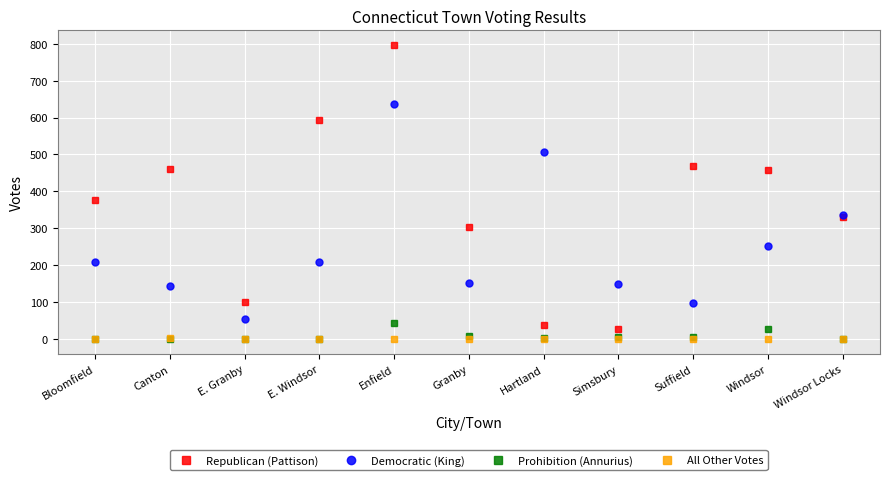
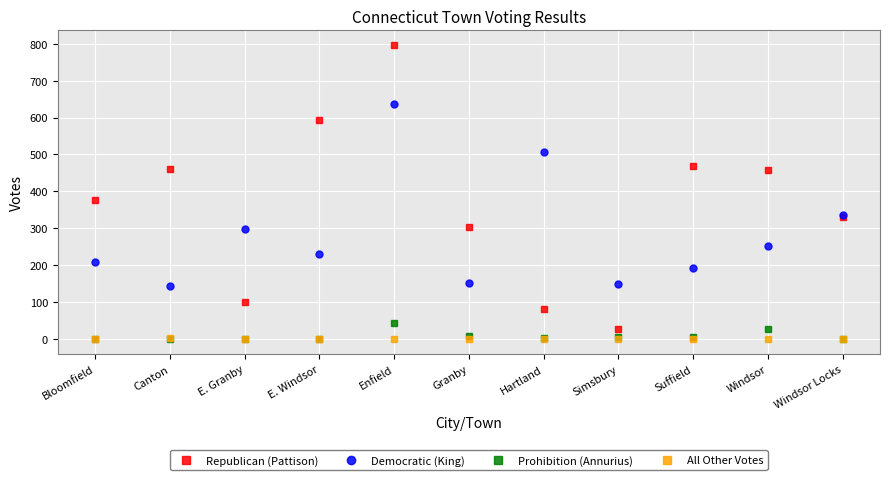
Democratic (King), E. Granby: 50 -> 300
Democratic (King), E. Windsor: 210 -> 230
Republican (Pattison), Hartland: 40 -> 80
Democratic (King), Suffield: 100 -> 190
